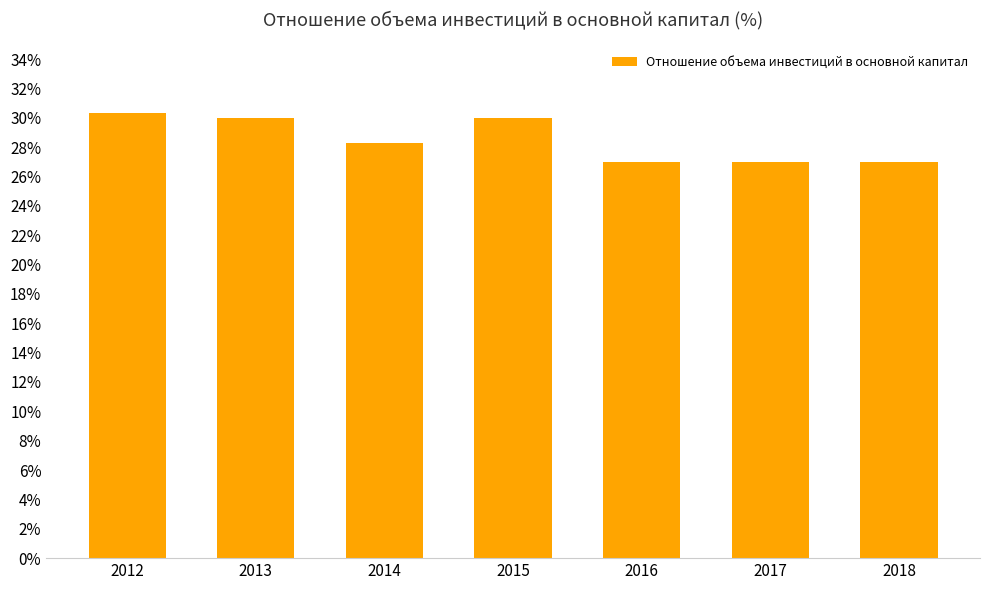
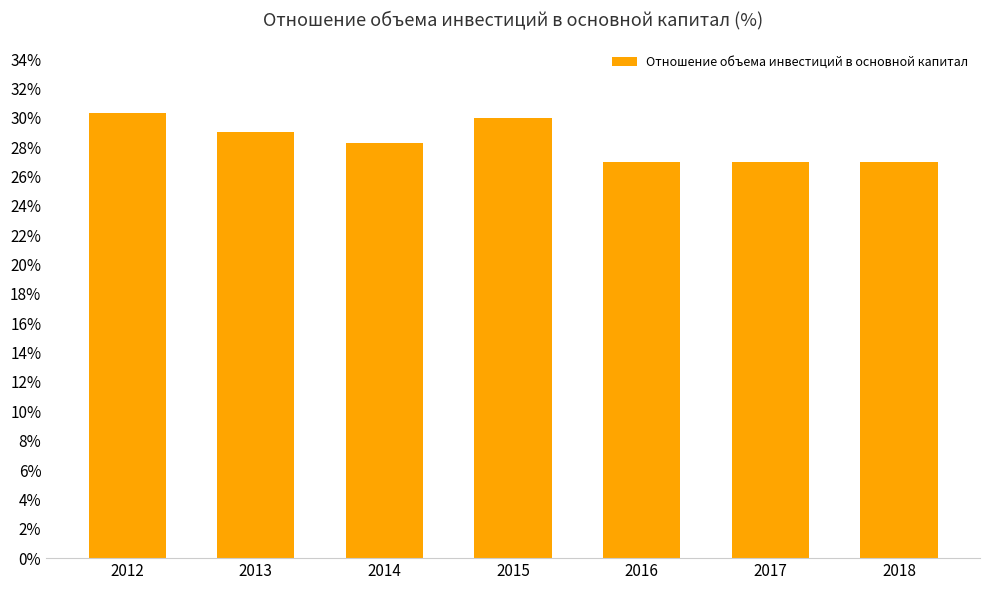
2013: 30% -> 29%
